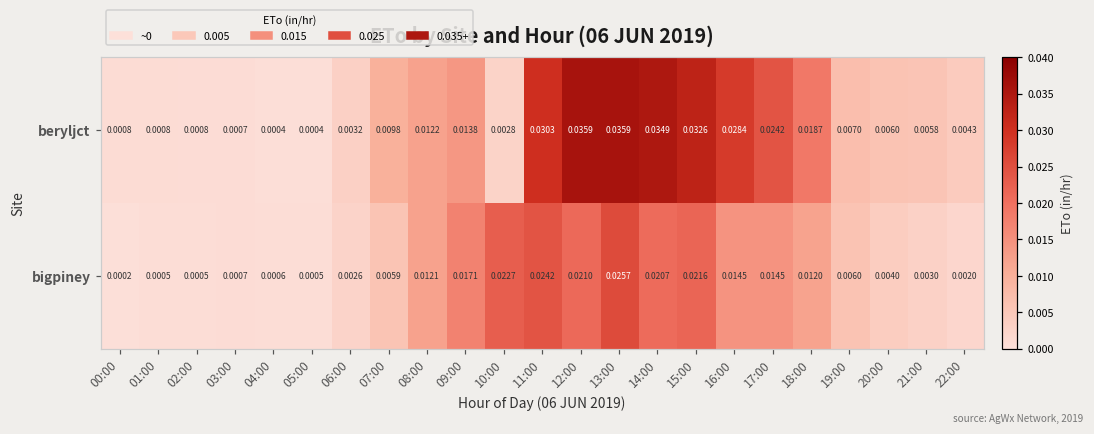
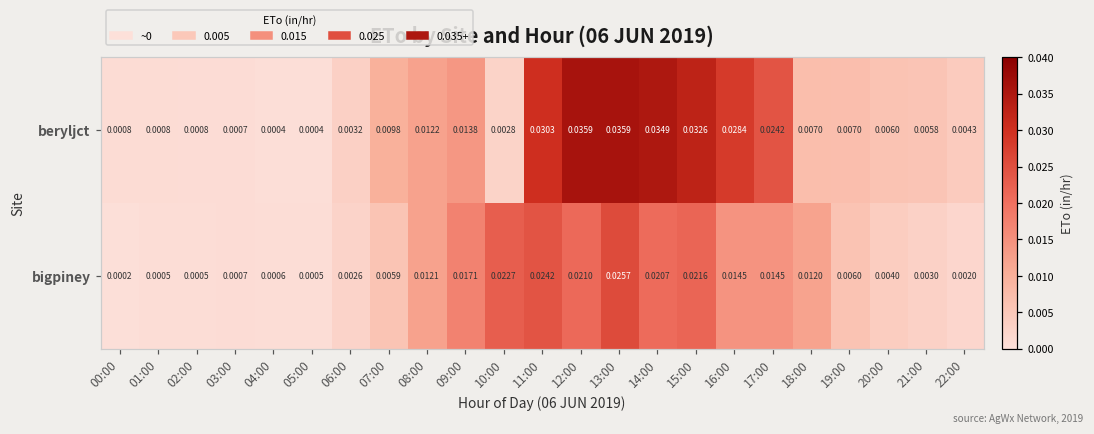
beryljct, 18:00: 0.0187 -> 0.0070
